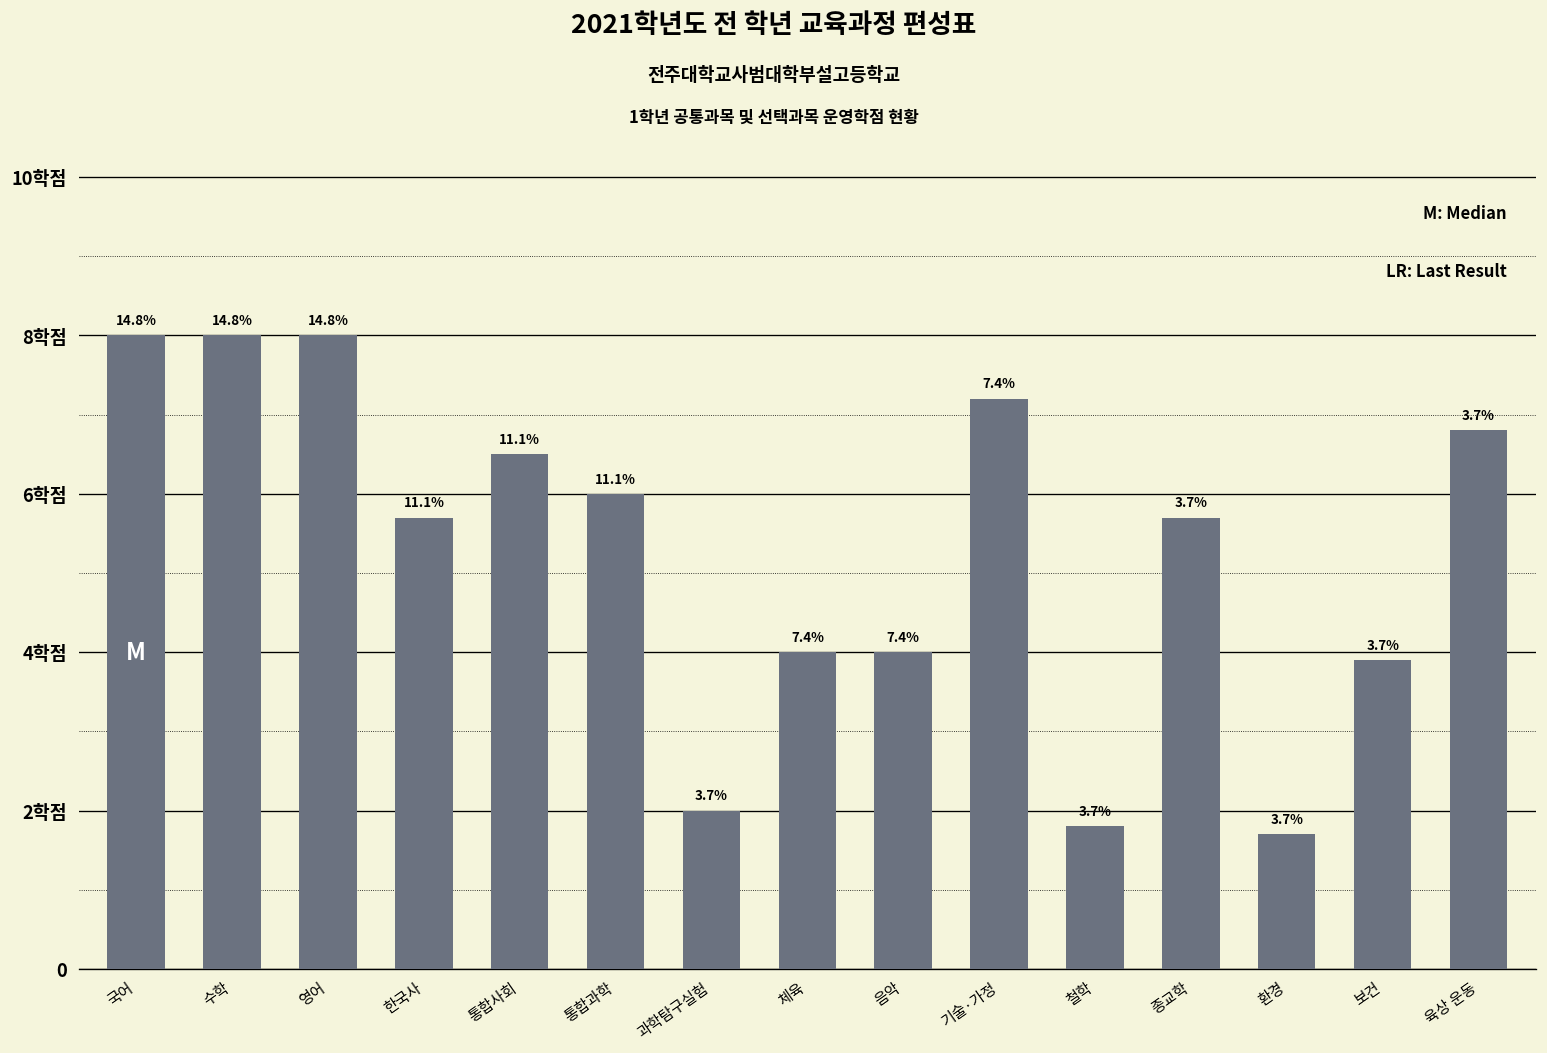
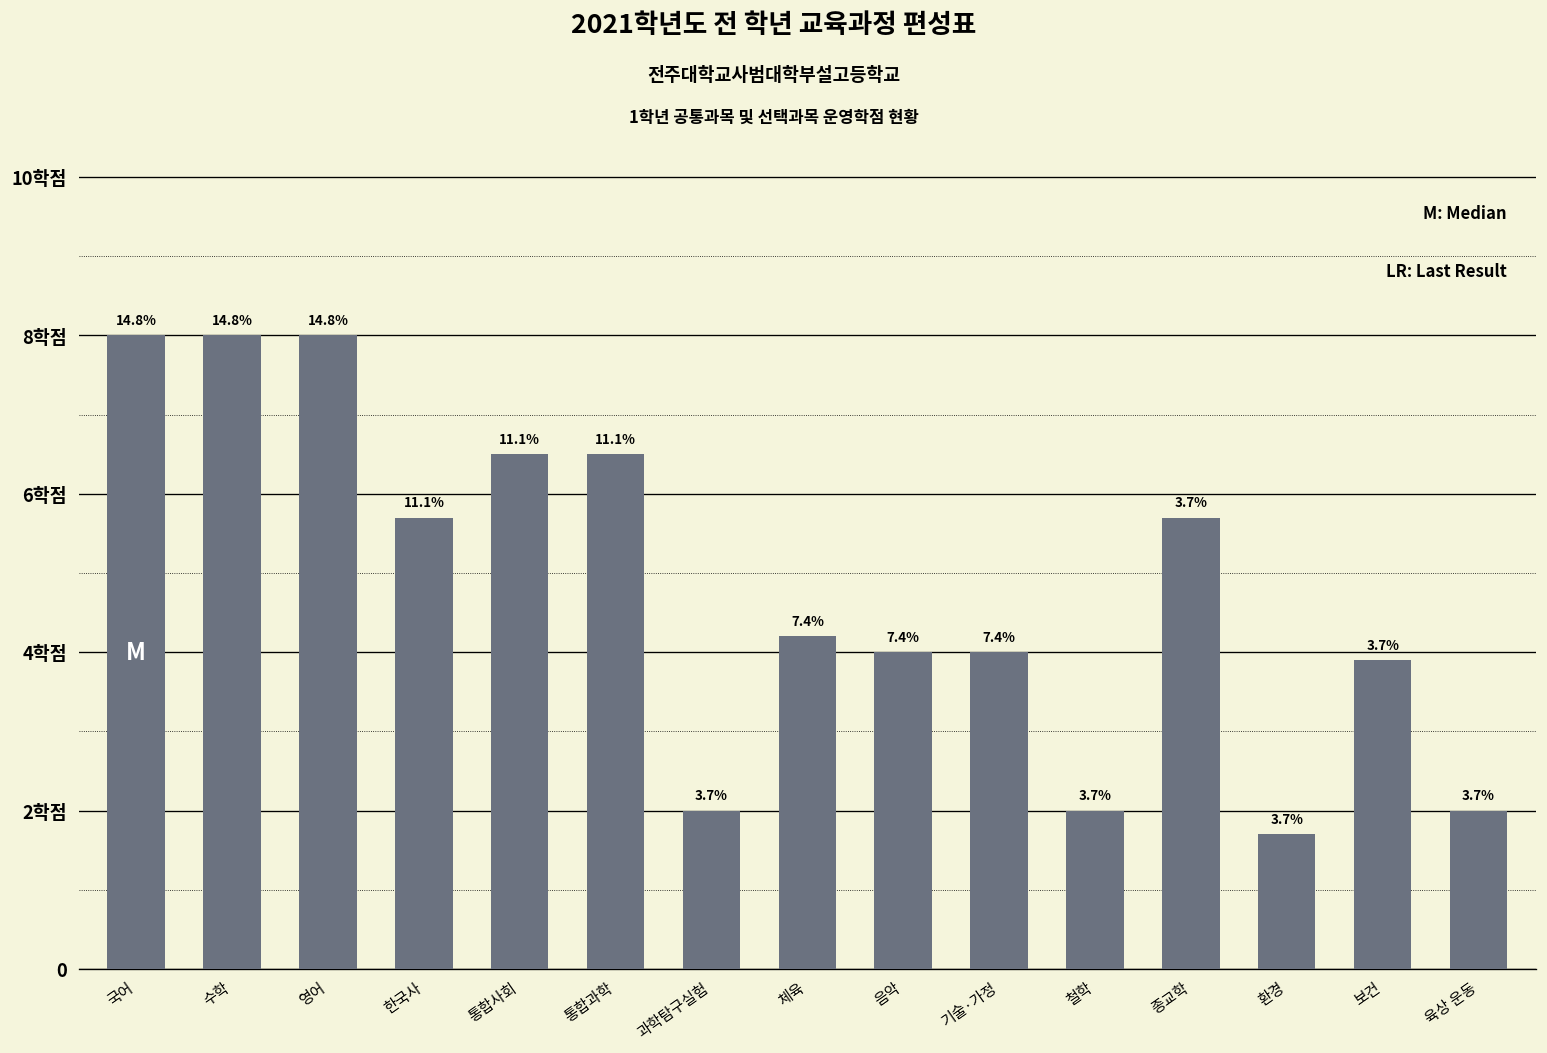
통합과학: 6.0학점 -> 6.5학점
체육: 4.0학점 -> 4.2학점
기술·가정: 7.2학점 -> 4.0학점
철학: 1.8학점 -> 2.0학점
육상 운동: 6.8학점 -> 2.0학점
